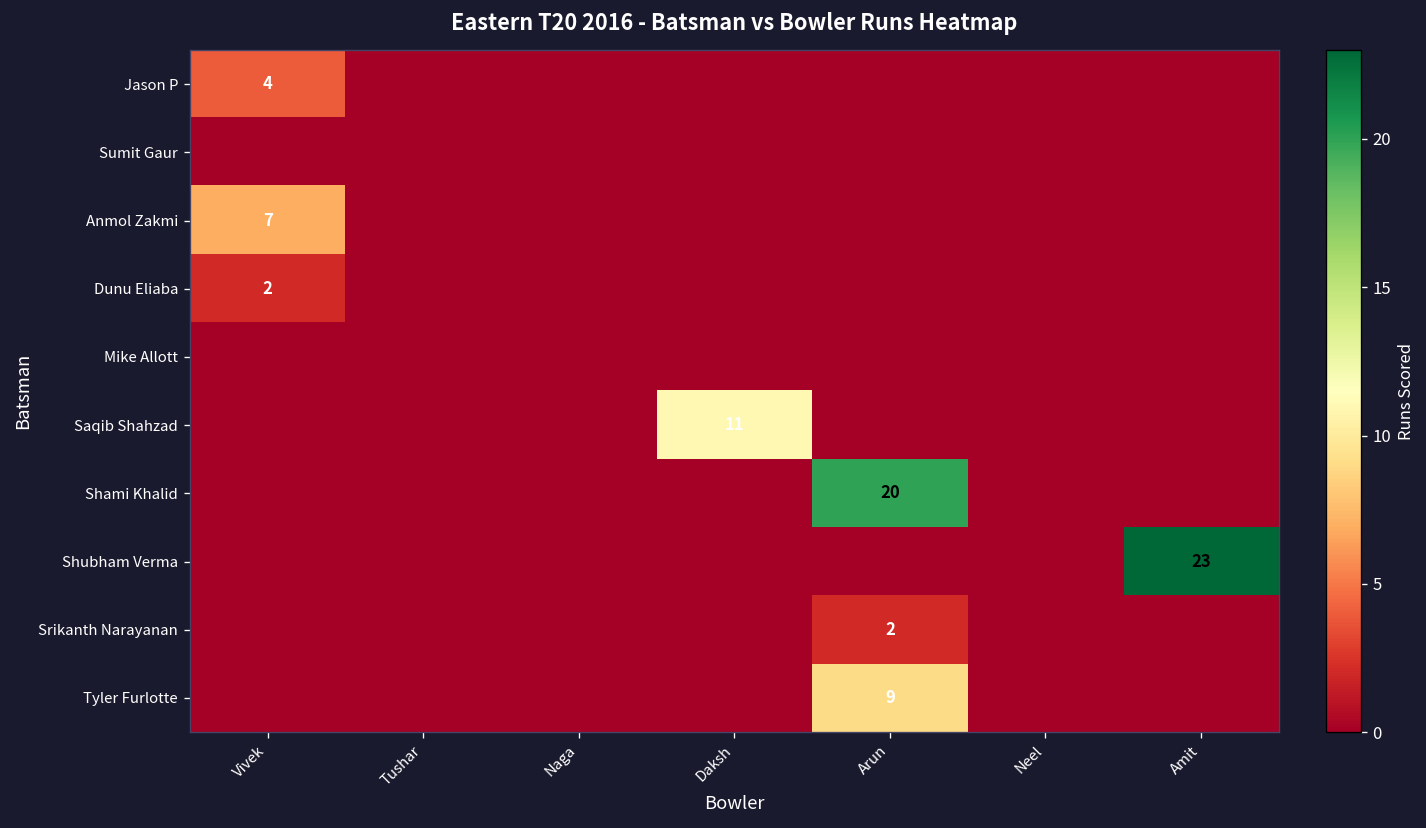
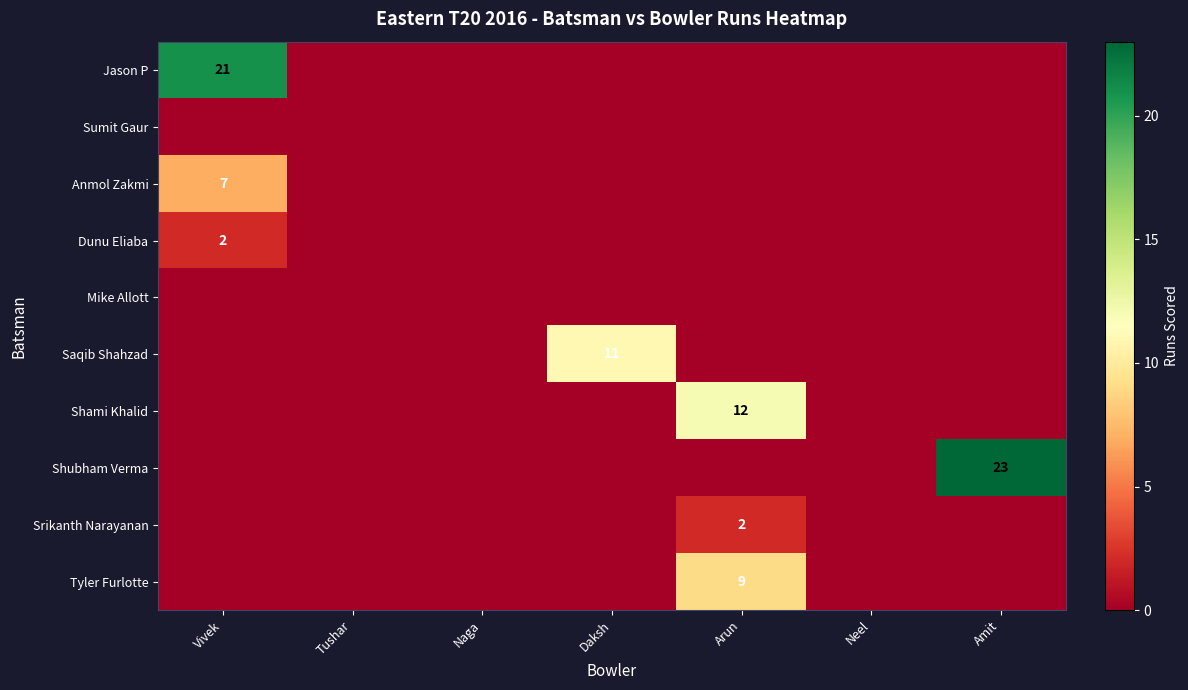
Jason P, Vivek: 4 -> 21
Shami Khalid, Arun: 20 -> 12
